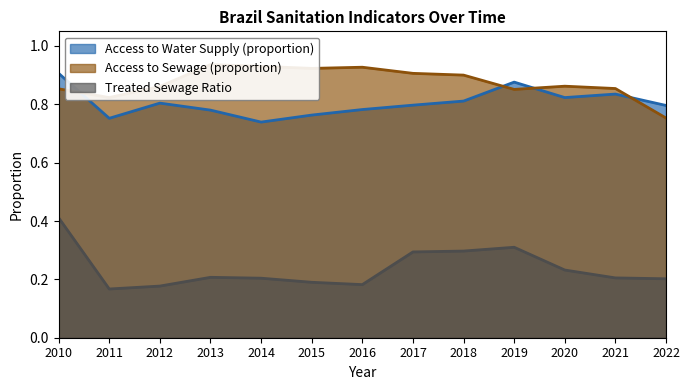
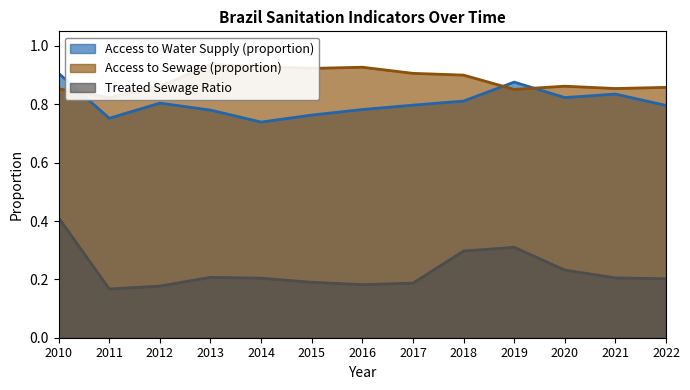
Treated Sewage Ratio, 2017: 0.29 -> 0.19
Access to Sewage (proportion), 2022: 0.75 -> 0.86
